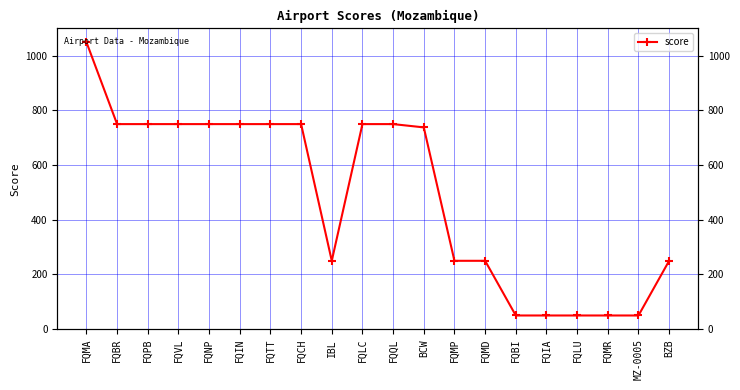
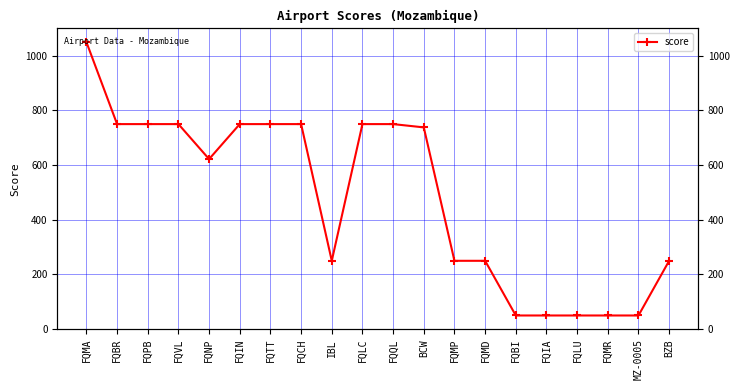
FQNP: 750 -> 620
